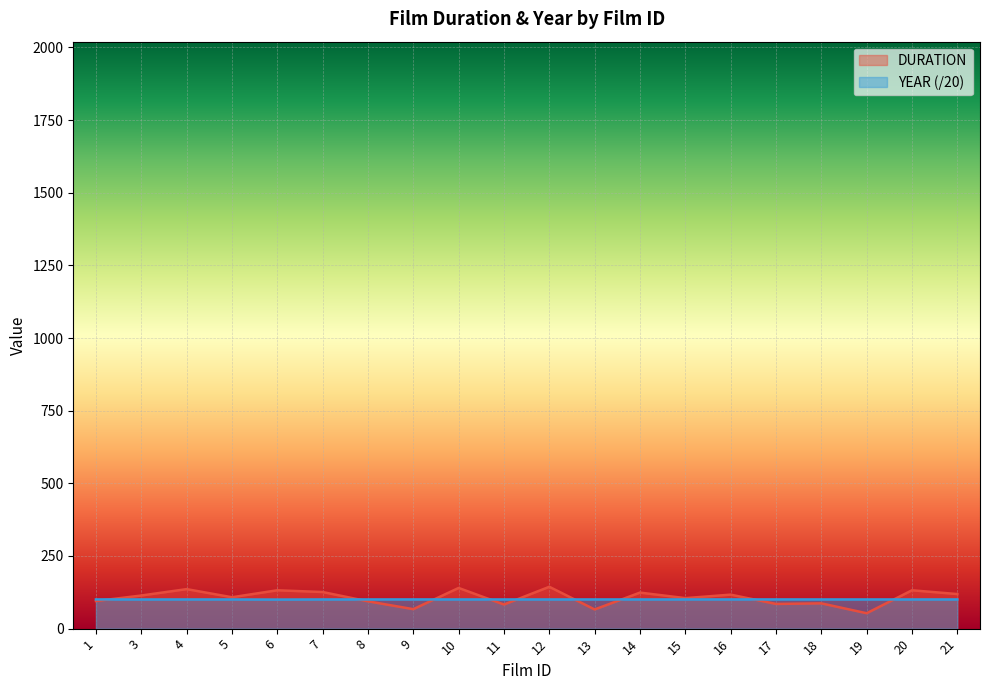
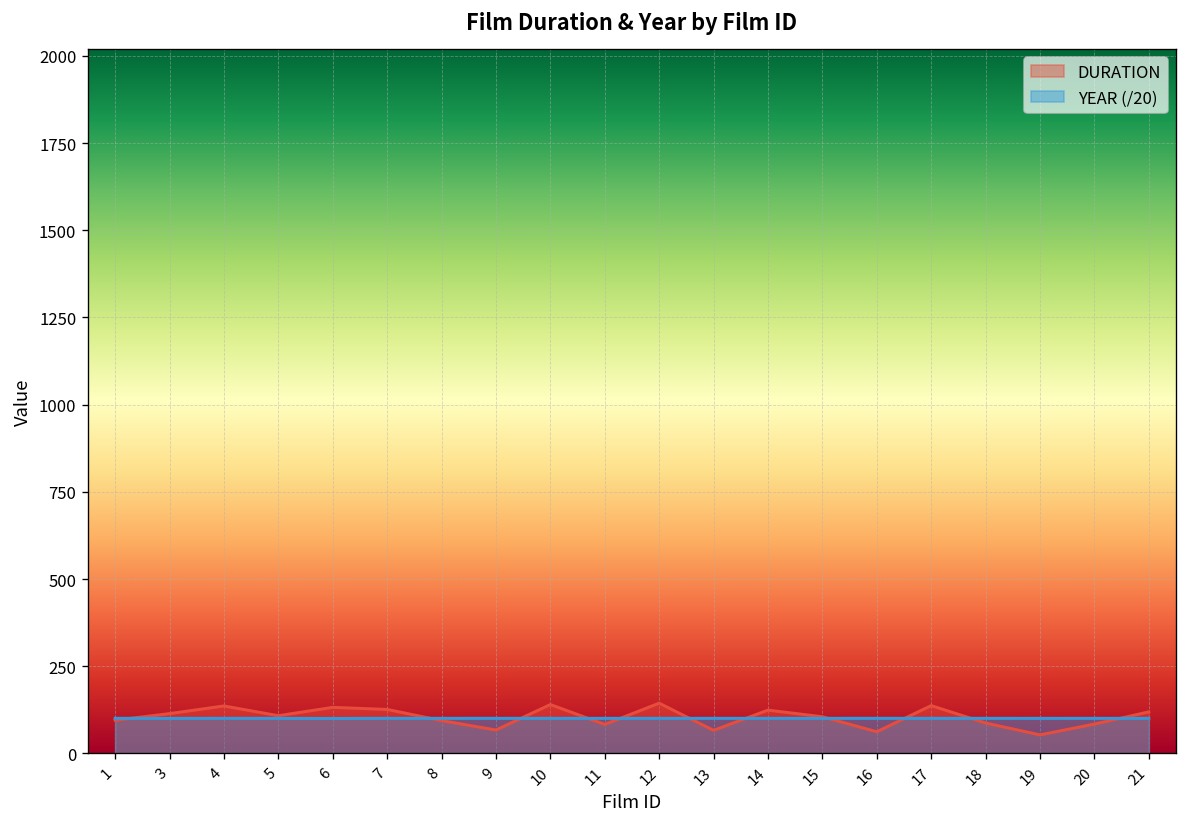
DURATION, 16: 120 -> 60
DURATION, 17: 90 -> 140
DURATION, 20: 130 -> 80
